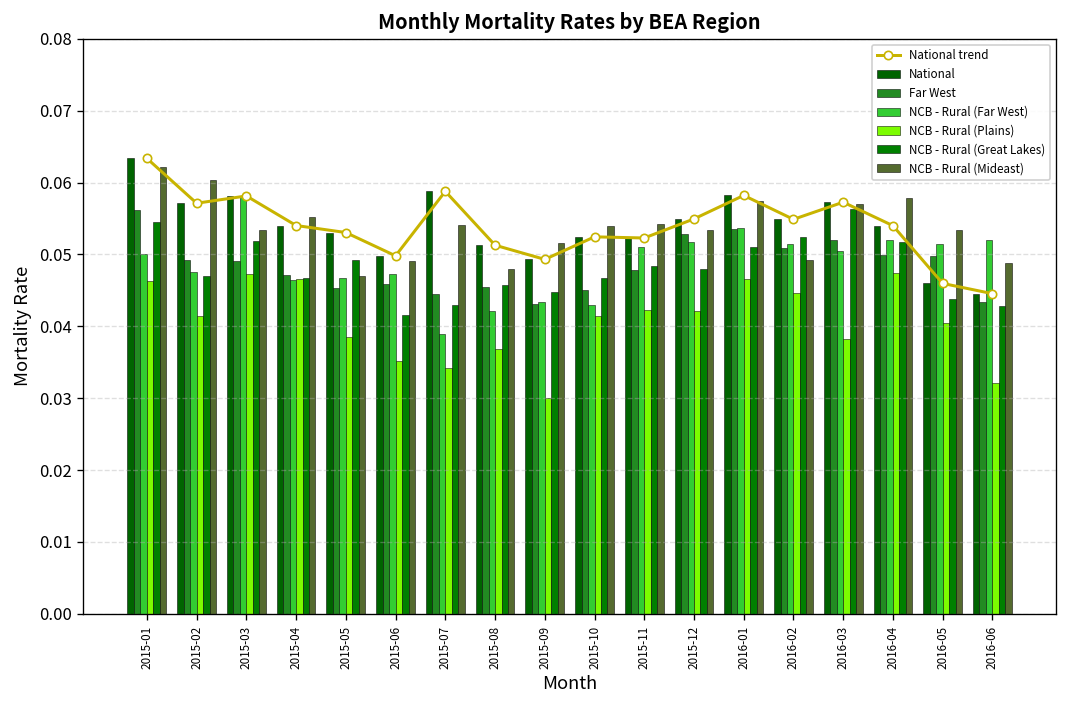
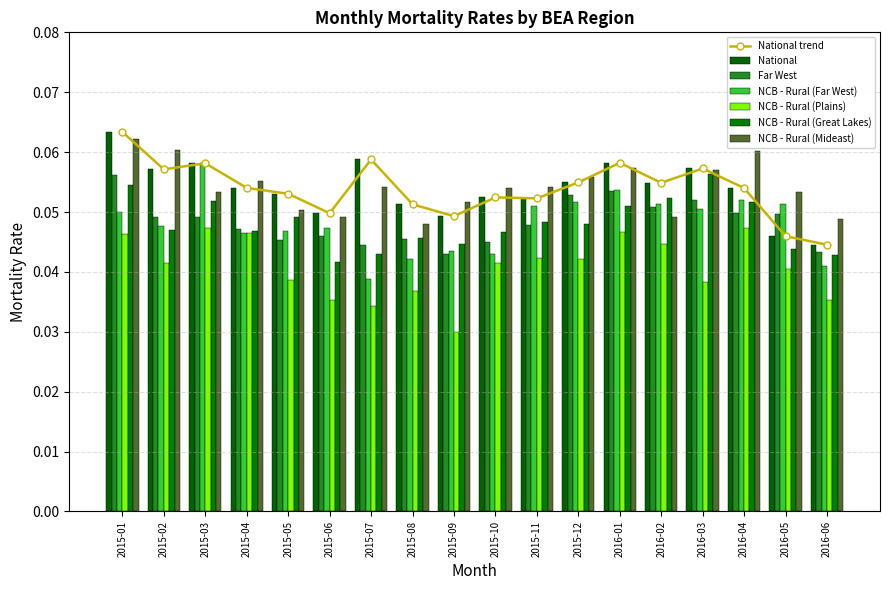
NCB - Rural (Mideast), 2015-05: 0.047 -> 0.050
NCB - Rural (Mideast), 2015-12: 0.053 -> 0.056
NCB - Rural (Mideast), 2016-04: 0.058 -> 0.060
NCB - Rural (Far West), 2016-06: 0.052 -> 0.041
NCB - Rural (Plains), 2016-06: 0.032 -> 0.035
